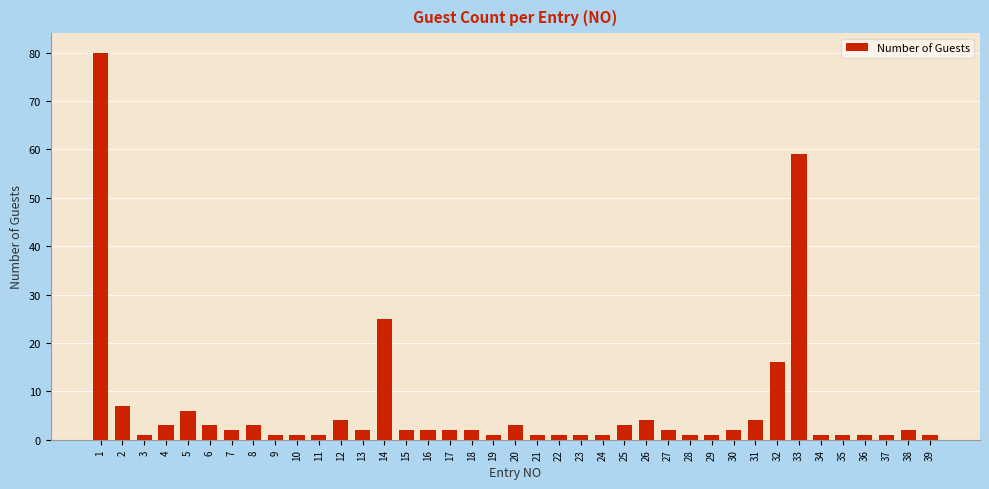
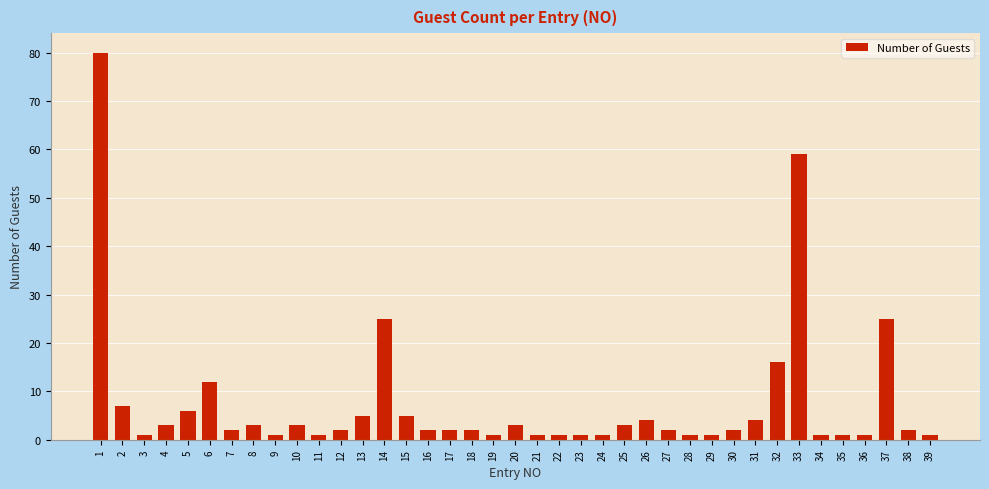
6: 3 -> 12
10: 1 -> 3
12: 4 -> 2
13: 2 -> 5
15: 2 -> 5
37: 1 -> 25
